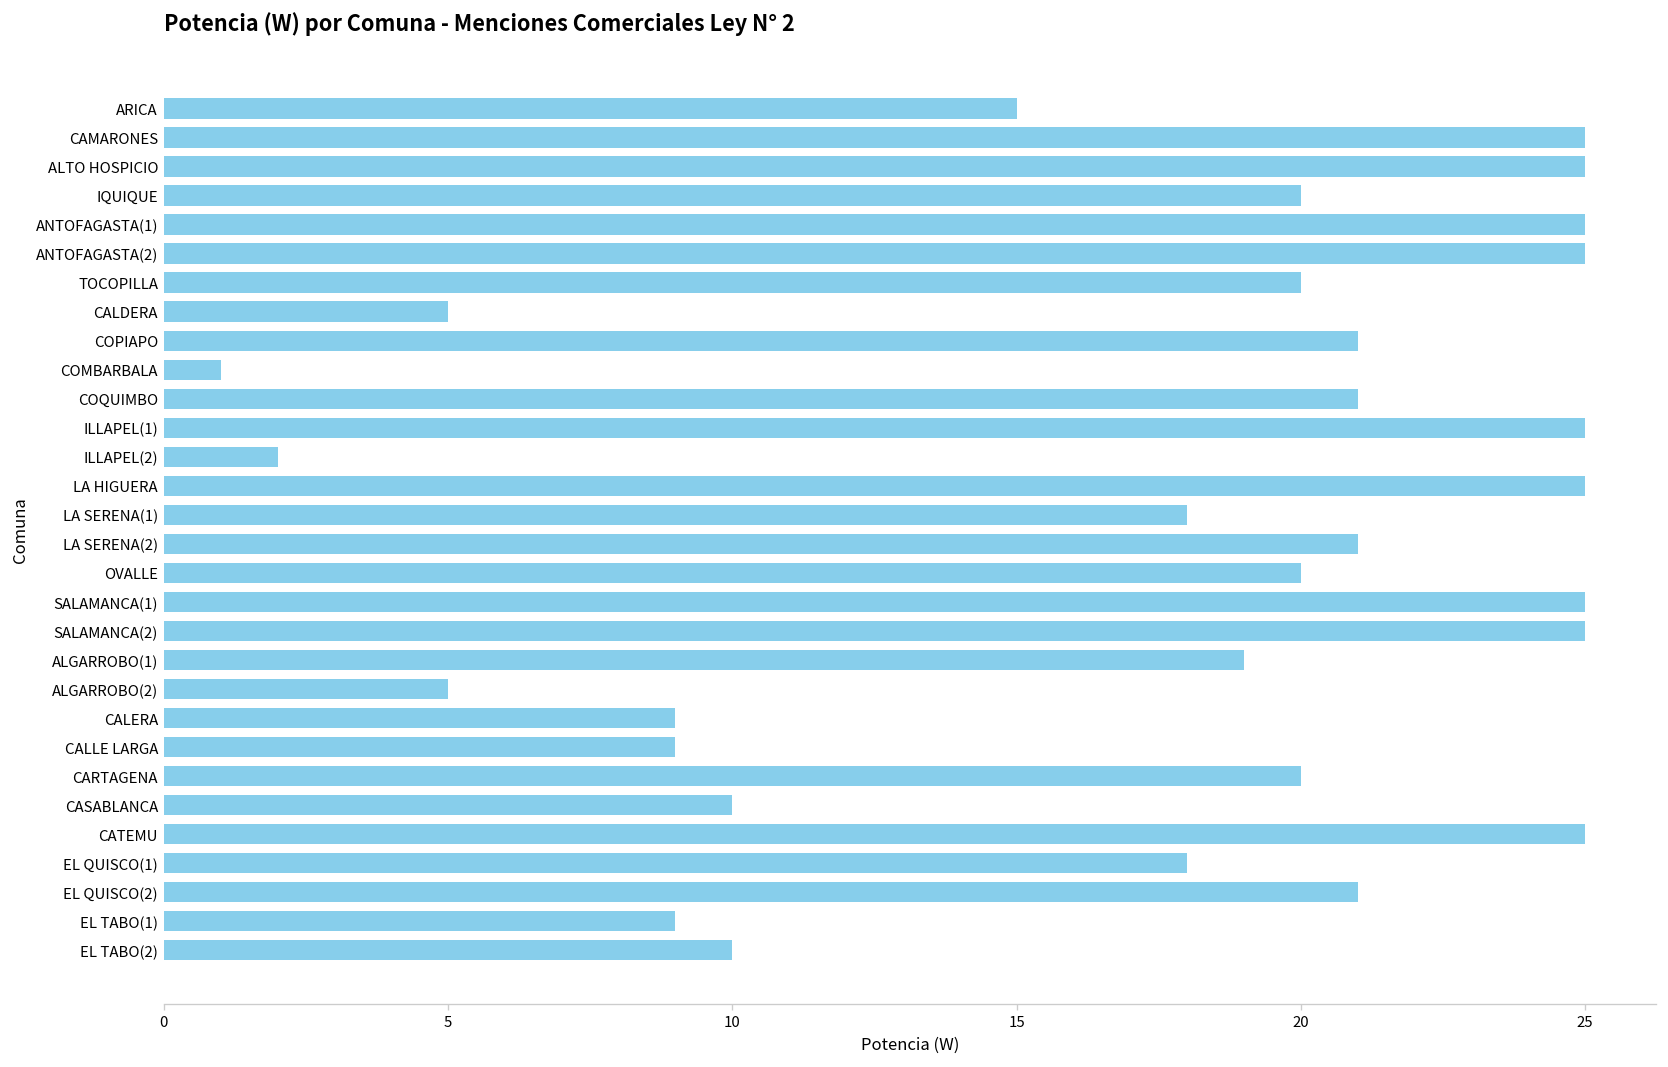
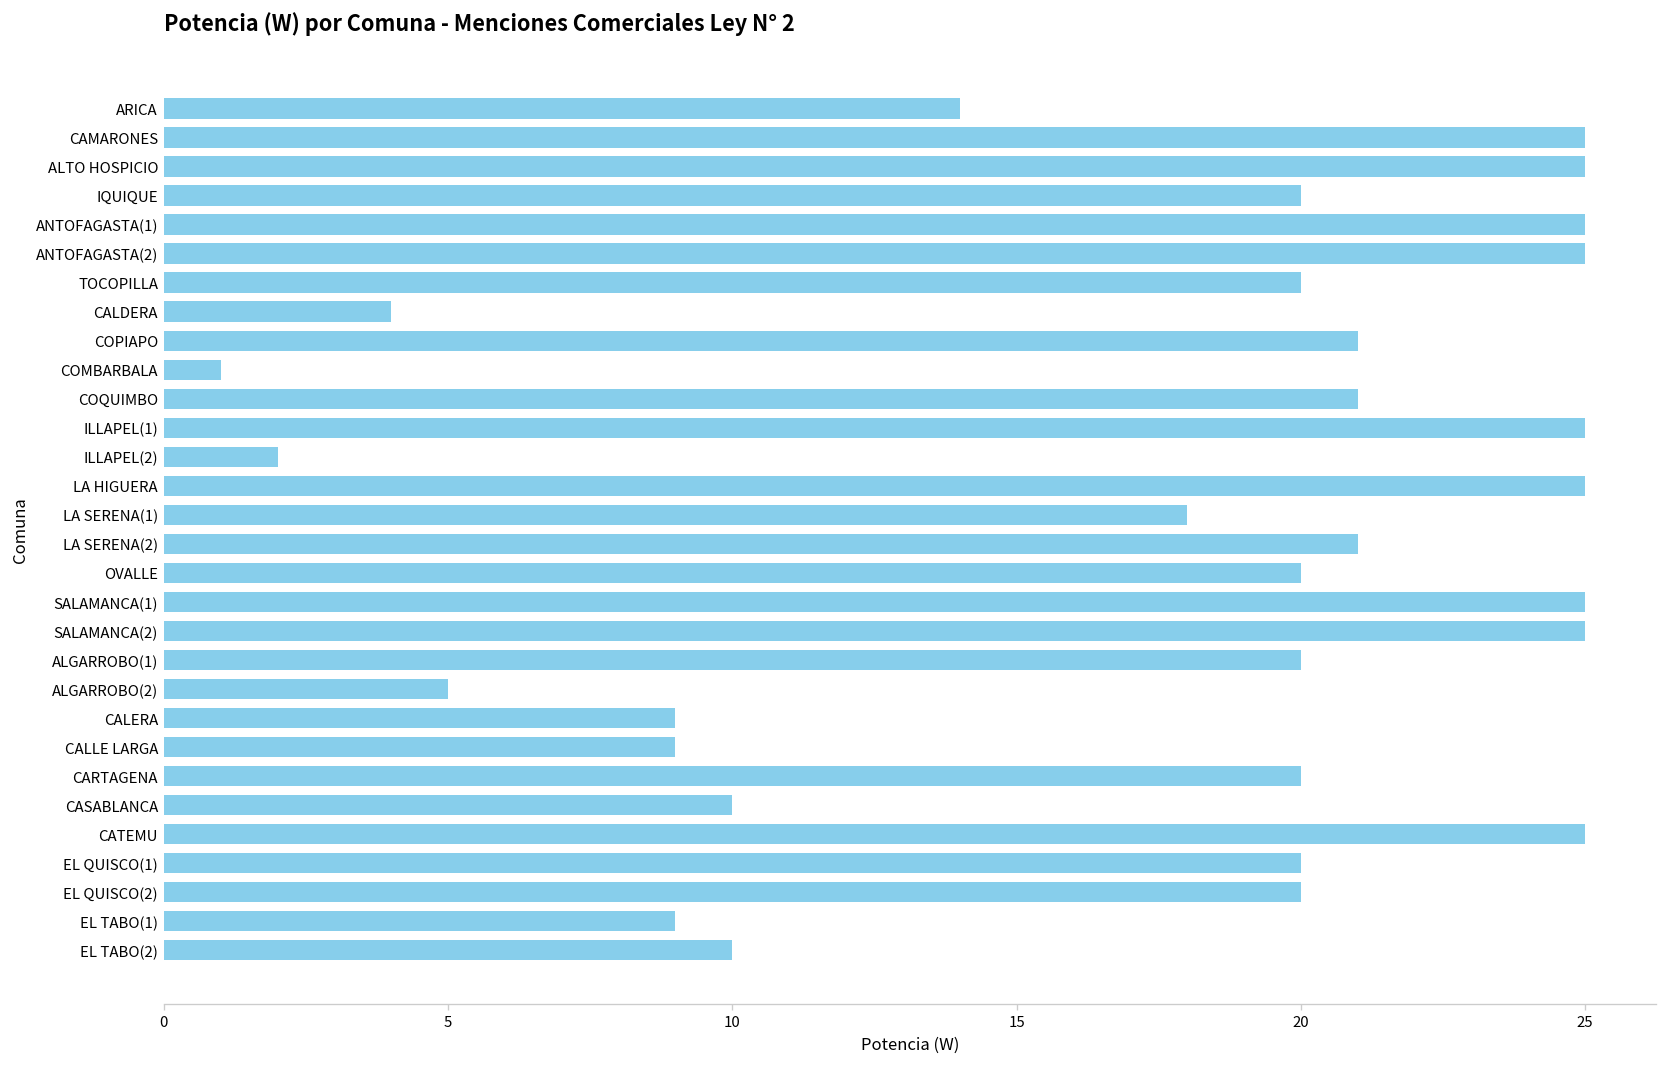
ARICA: 15 -> 14
CALDERA: 5 -> 4
ALGARROBO(1): 19 -> 20
EL QUISCO(1): 18 -> 20
EL QUISCO(2): 21 -> 20
